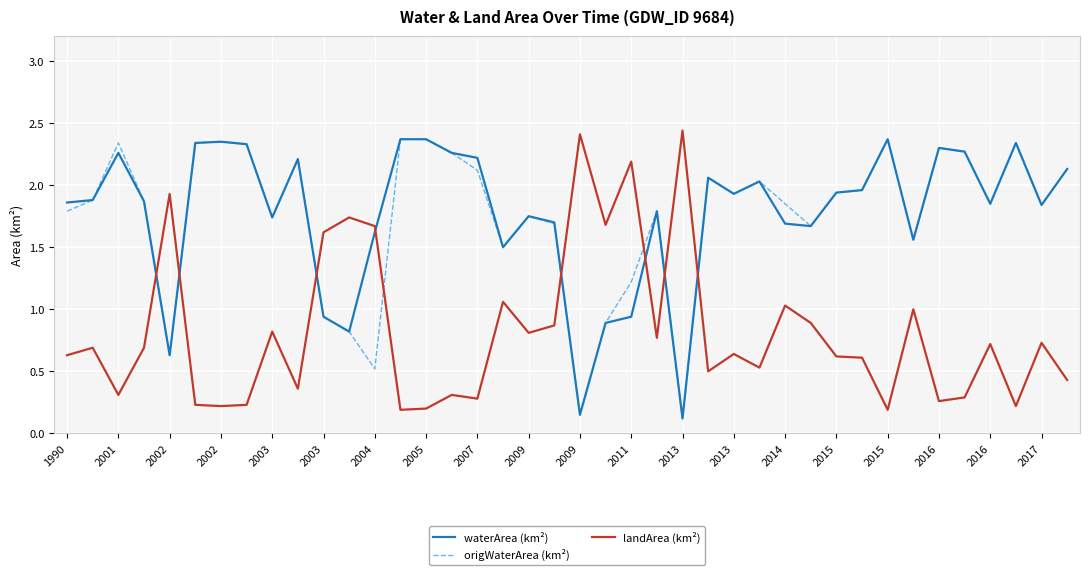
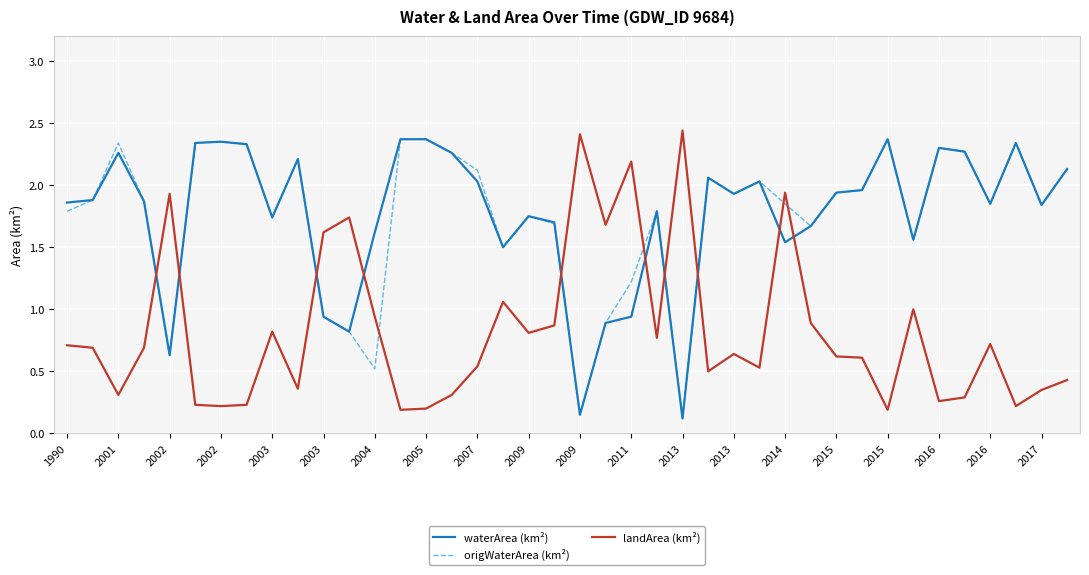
landArea (km²), 1990: 0.63 -> 0.71
landArea (km²), 2004: 1.67 -> 0.94
waterArea (km²), 2007: 2.22 -> 2.03
landArea (km²), 2007: 0.28 -> 0.54
waterArea (km²), 2014: 1.69 -> 1.54
landArea (km²), 2014: 1.03 -> 1.94
landArea (km²), 2017: 0.73 -> 0.35
